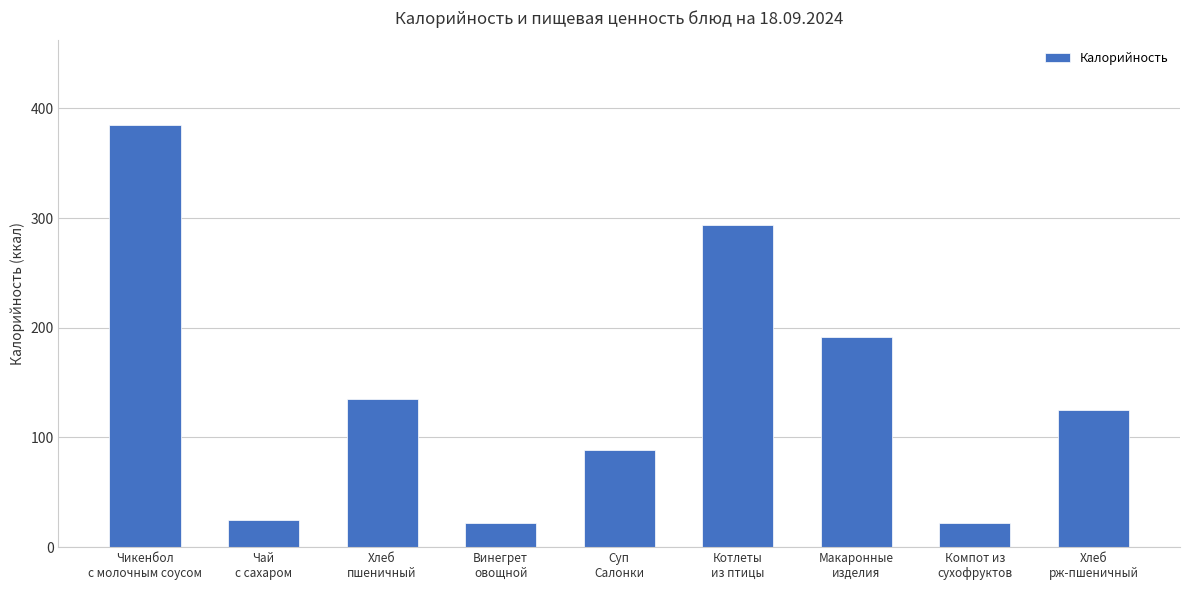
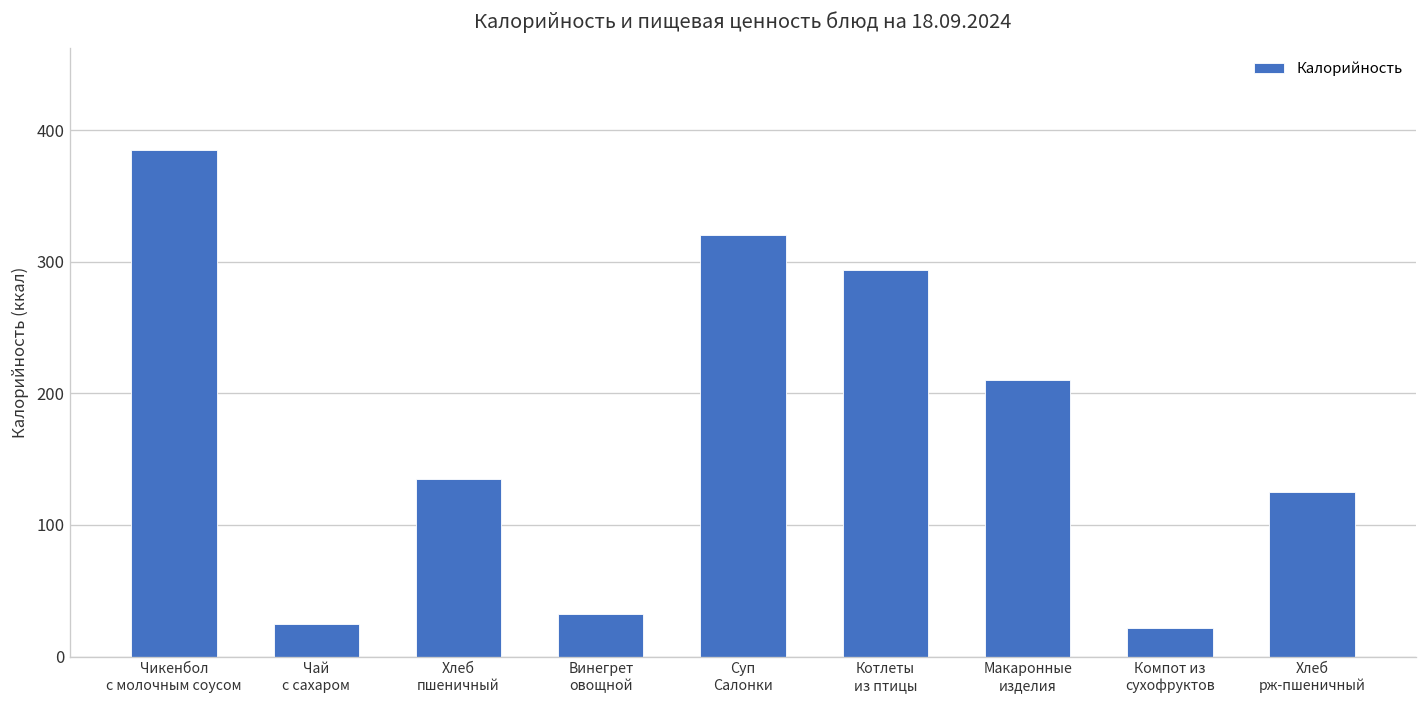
Винегрет овощной: 22 -> 32
Суп Салонки: 89 -> 320
Макаронные изделия: 192 -> 210
